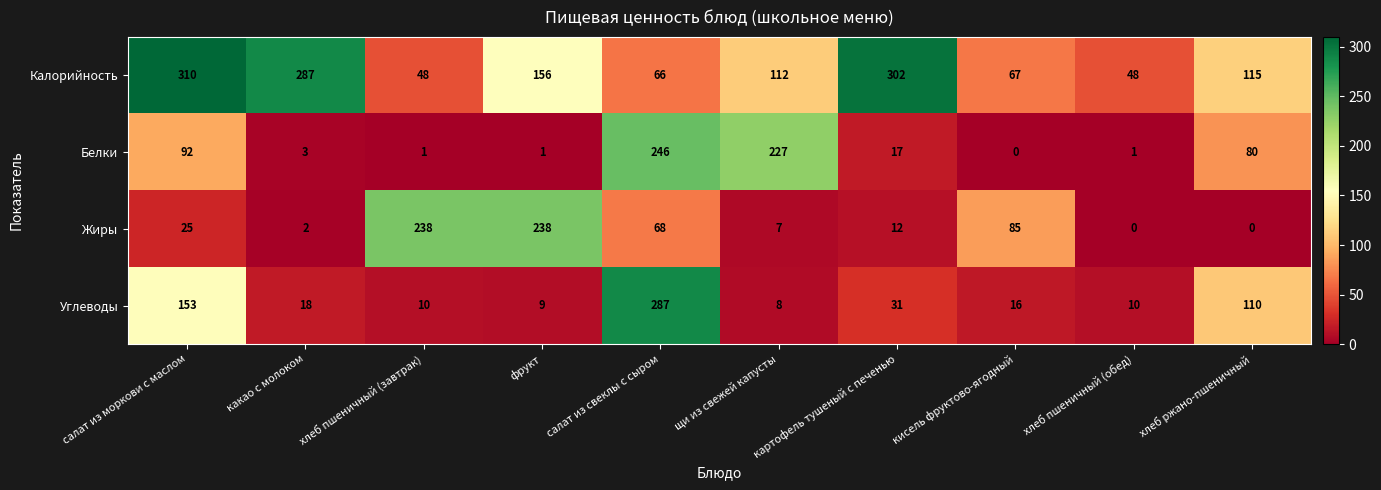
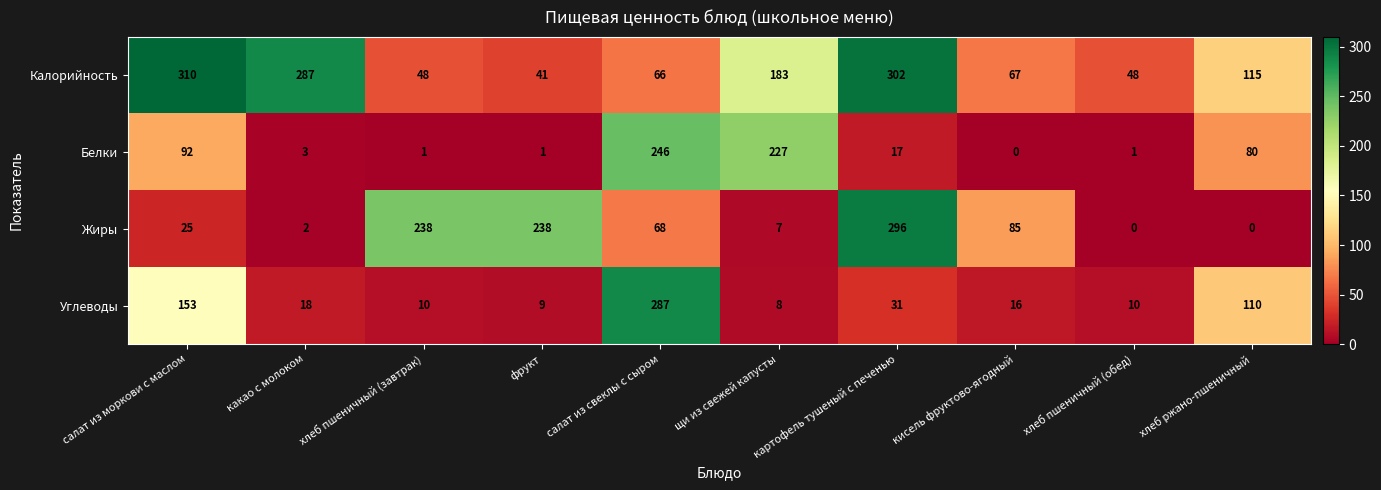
Калорийность, фрукт: 156 -> 41
Калорийность, щи из свежей капусты: 112 -> 183
Жиры, картофель тушеный с печенью: 12 -> 296
